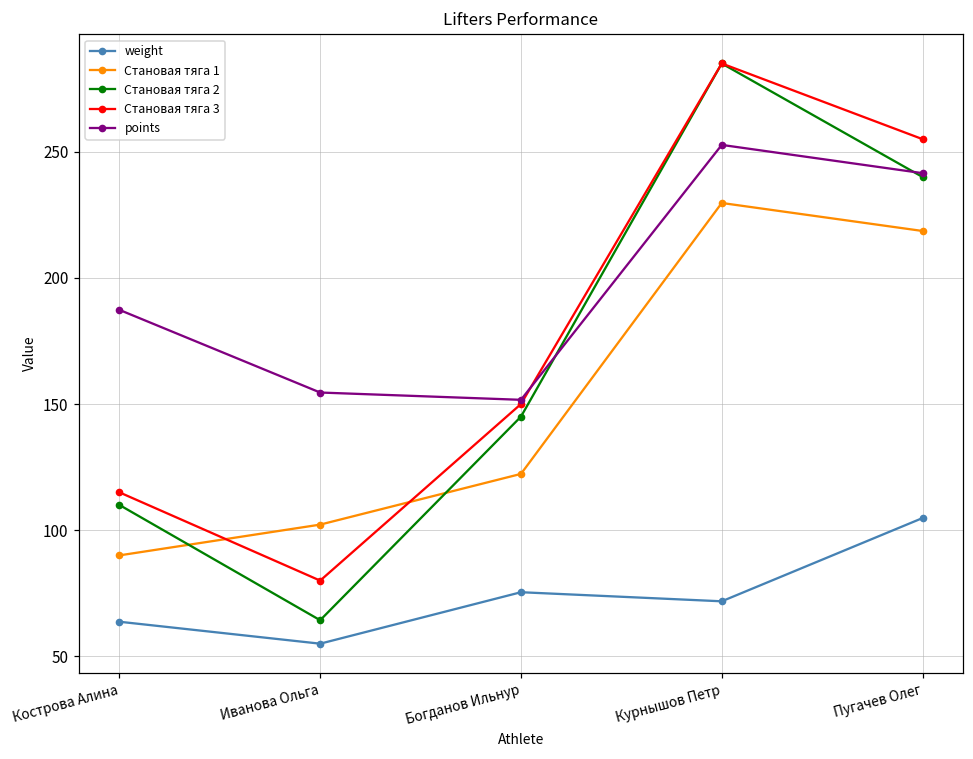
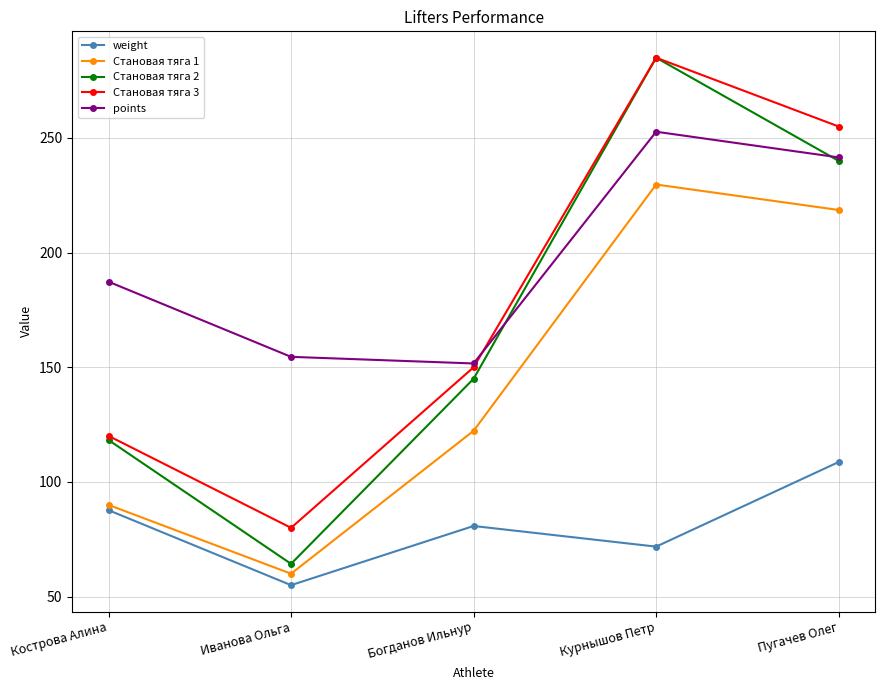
weight, Кострова Алина: 64 -> 88
Становая тяга 2, Кострова Алина: 110 -> 118
Становая тяга 3, Кострова Алина: 115 -> 120
Становая тяга 1, Иванова Ольга: 102 -> 60
weight, Богданов Ильнур: 75 -> 81
weight, Пугачев Олег: 105 -> 109
